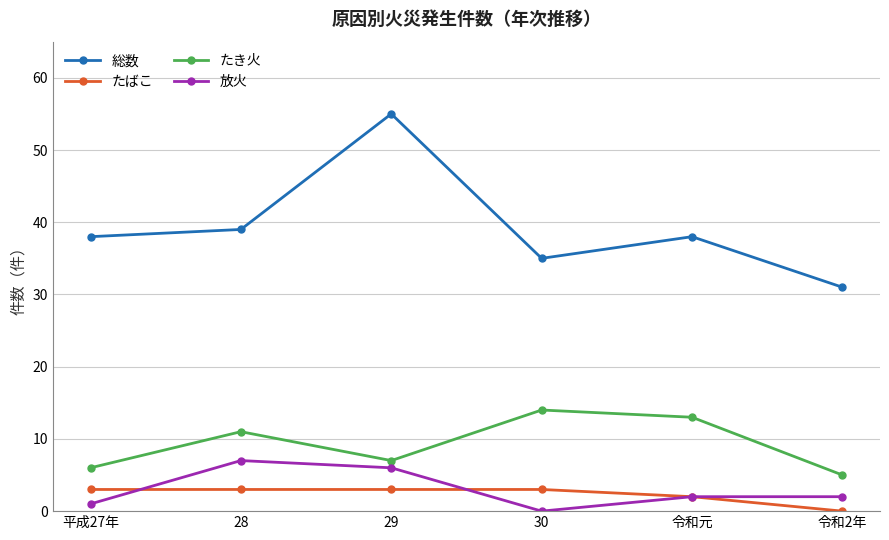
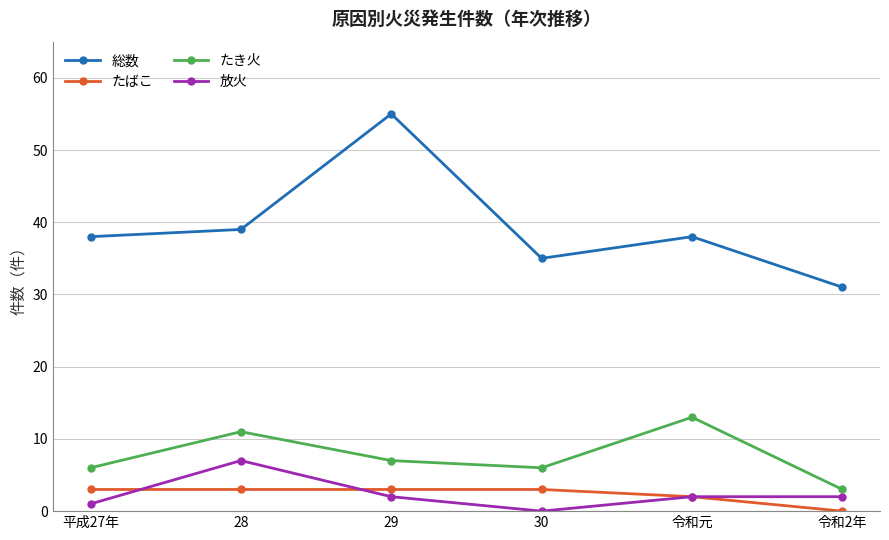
放火, 29: 6 -> 2
たき火, 30: 14 -> 6
たき火, 令和2年: 5 -> 3
